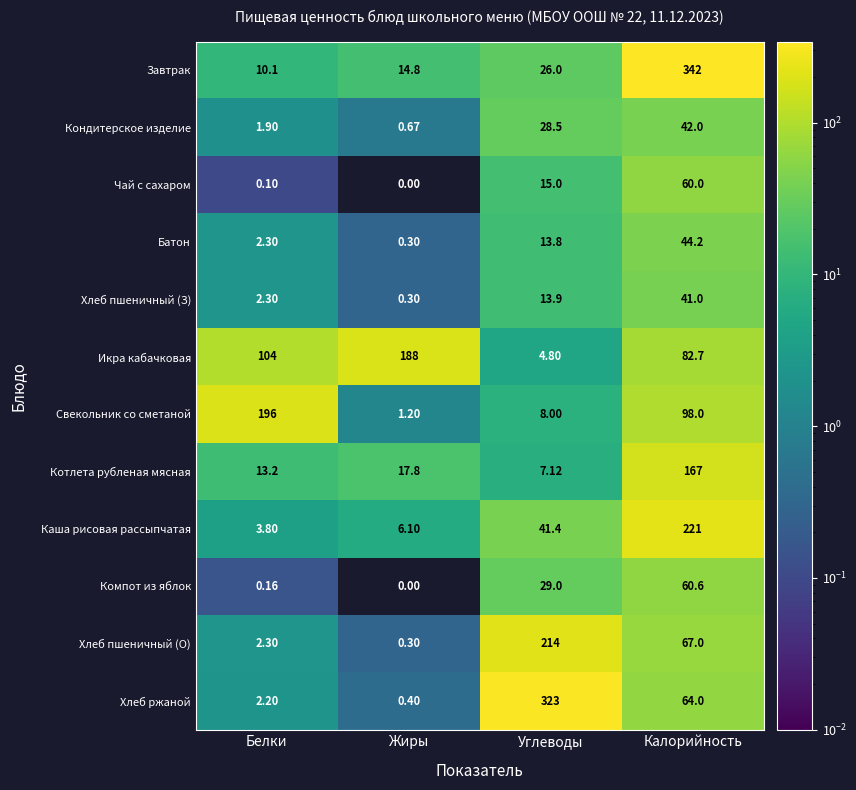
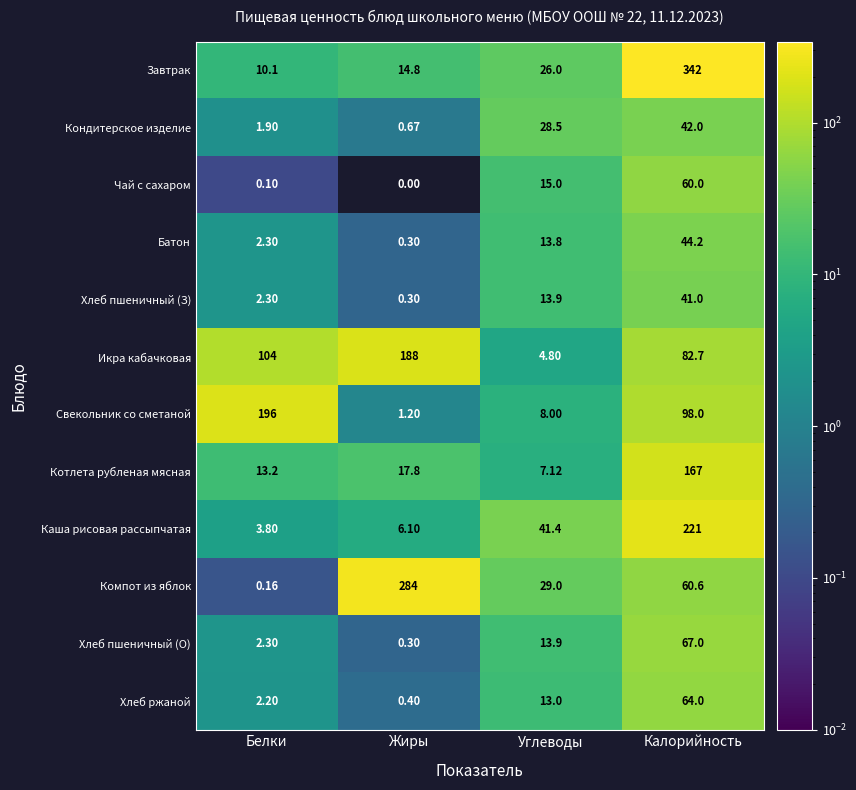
Компот из яблок, Жиры: 0.00 -> 284
Хлеб пшеничный (О), Углеводы: 214 -> 13.9
Хлеб ржаной, Углеводы: 323 -> 13.0
